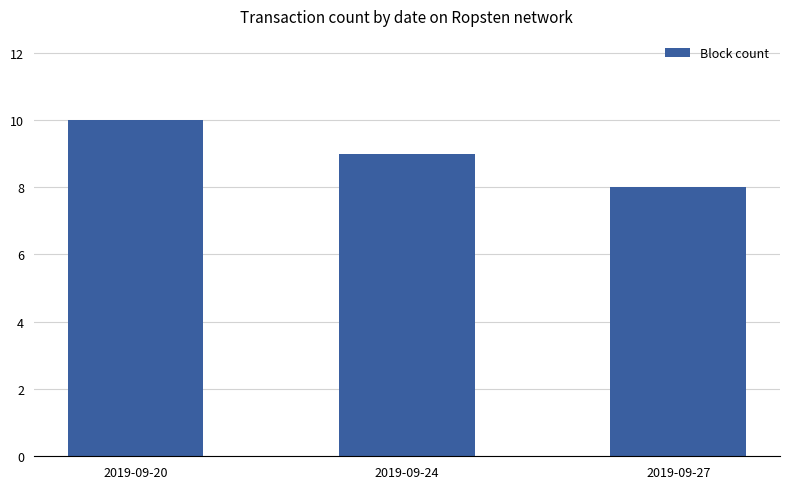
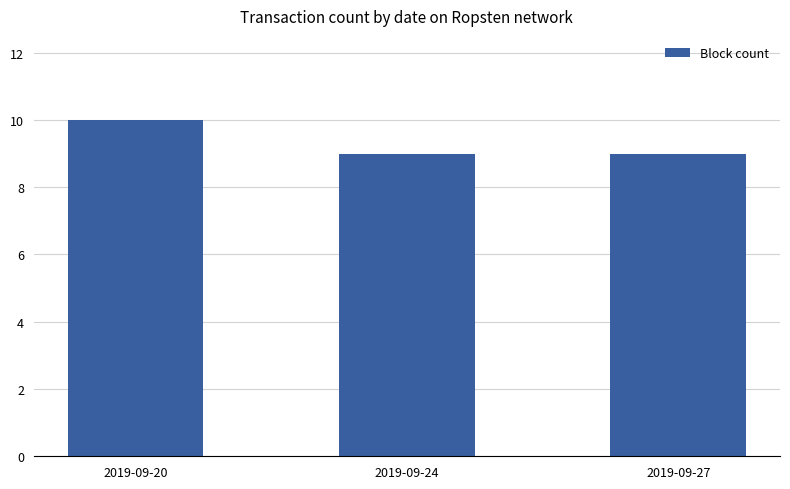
2019-09-27: 8 -> 9
